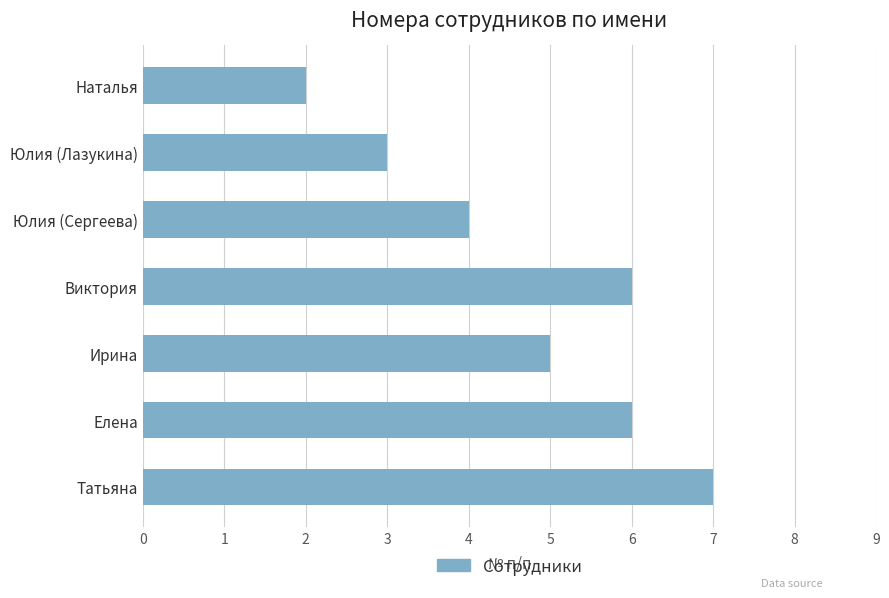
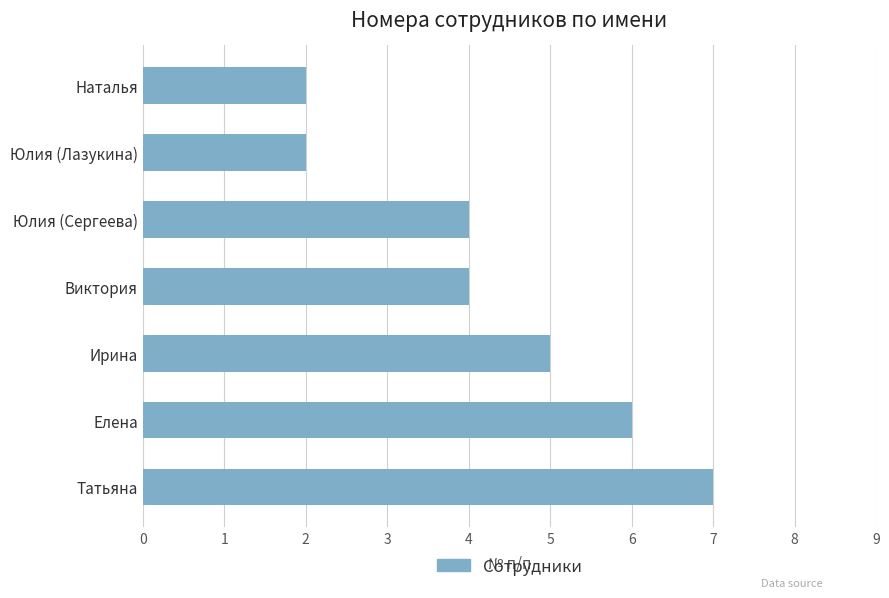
Юлия (Лазукина): 3 -> 2
Виктория: 6 -> 4
